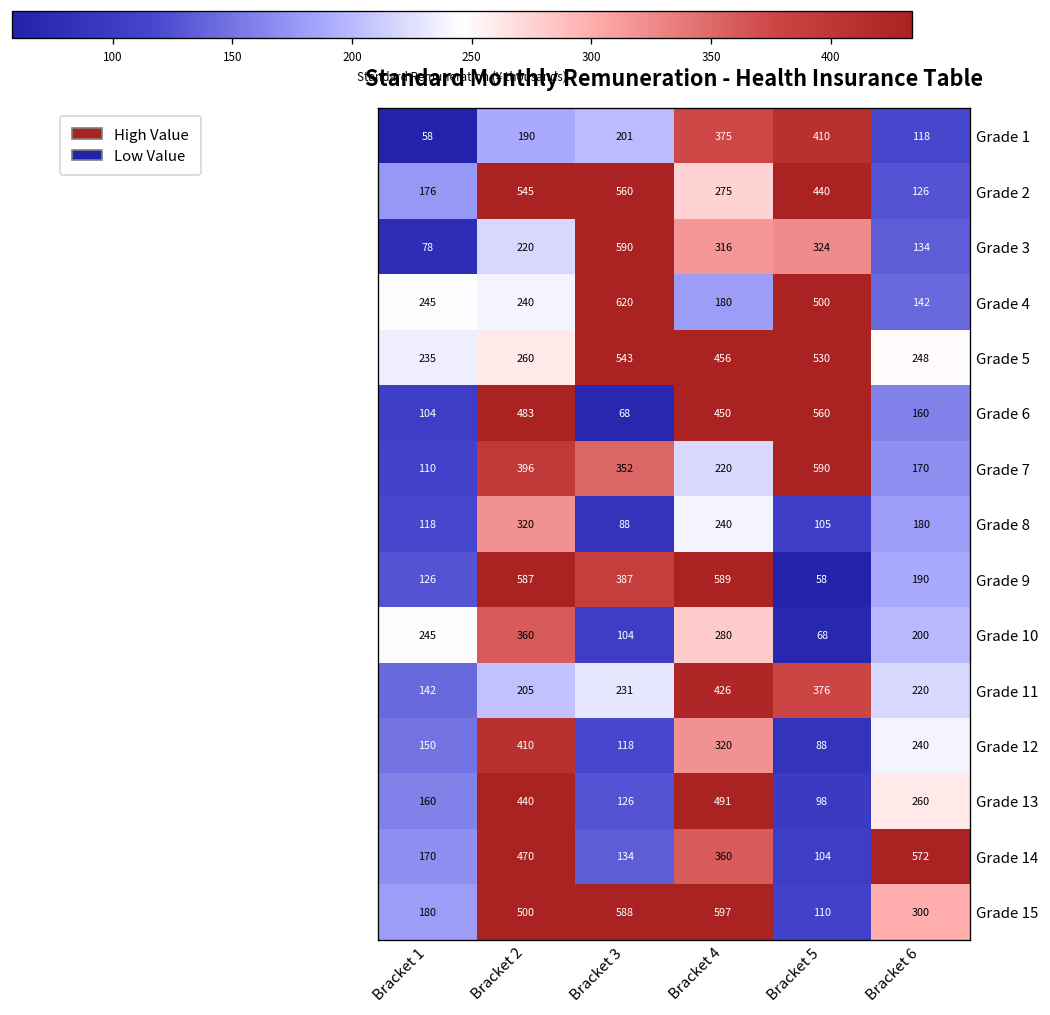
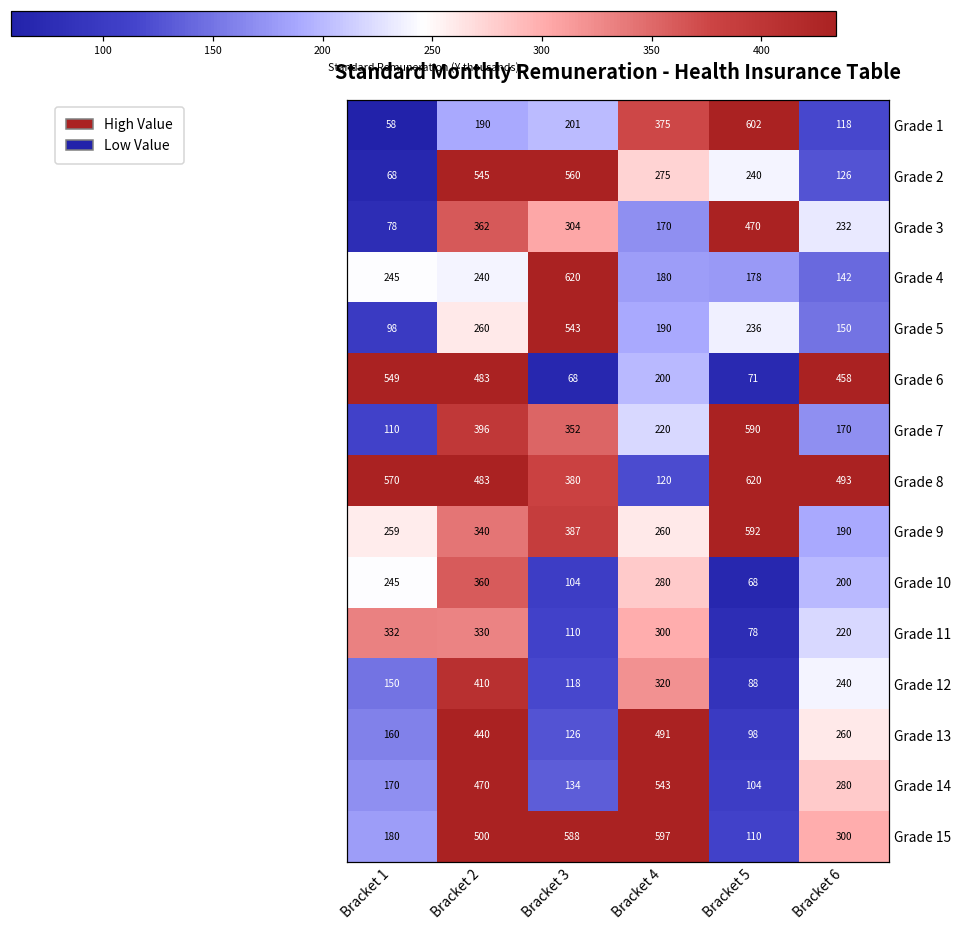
Grade 1, Bracket 5: 410 -> 602
Grade 2, Bracket 1: 176 -> 68
Grade 2, Bracket 5: 440 -> 240
Grade 3, Bracket 2: 220 -> 362
Grade 3, Bracket 3: 590 -> 304
Grade 3, Bracket 4: 316 -> 170
Grade 3, Bracket 5: 324 -> 470
Grade 3, Bracket 6: 134 -> 232
Grade 4, Bracket 5: 500 -> 178
Grade 5, Bracket 1: 235 -> 98
Grade 5, Bracket 4: 456 -> 190
Grade 5, Bracket 5: 530 -> 236
Grade 5, Bracket 6: 248 -> 150
Grade 6, Bracket 1: 104 -> 549
Grade 6, Bracket 4: 450 -> 200
Grade 6, Bracket 5: 560 -> 71
Grade 6, Bracket 6: 160 -> 458
Grade 8, Bracket 1: 118 -> 570
Grade 8, Bracket 2: 320 -> 483
Grade 8, Bracket 3: 88 -> 380
Grade 8, Bracket 4: 240 -> 120
Grade 8, Bracket 5: 105 -> 620
Grade 8, Bracket 6: 180 -> 493
Grade 9, Bracket 1: 126 -> 259
Grade 9, Bracket 2: 587 -> 340
Grade 9, Bracket 4: 589 -> 260
Grade 9, Bracket 5: 58 -> 592
Grade 11, Bracket 1: 142 -> 332
Grade 11, Bracket 2: 205 -> 330
Grade 11, Bracket 3: 231 -> 110
Grade 11, Bracket 4: 426 -> 300
Grade 11, Bracket 5: 376 -> 78
Grade 14, Bracket 4: 360 -> 543
Grade 14, Bracket 6: 572 -> 280
